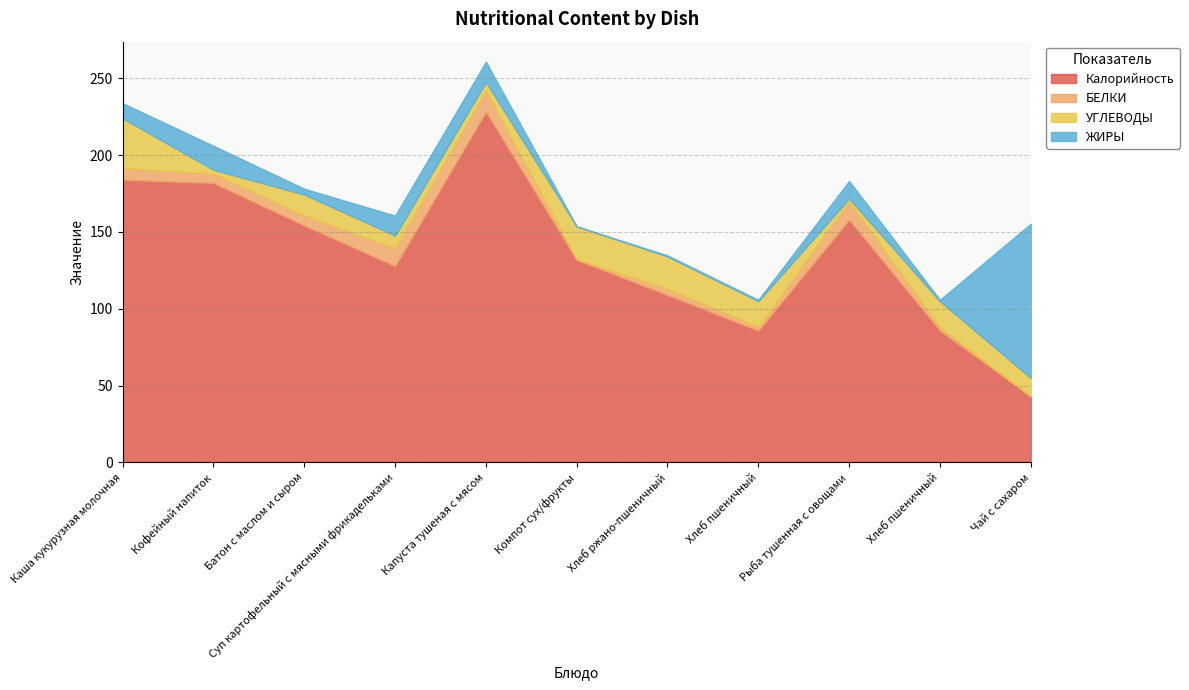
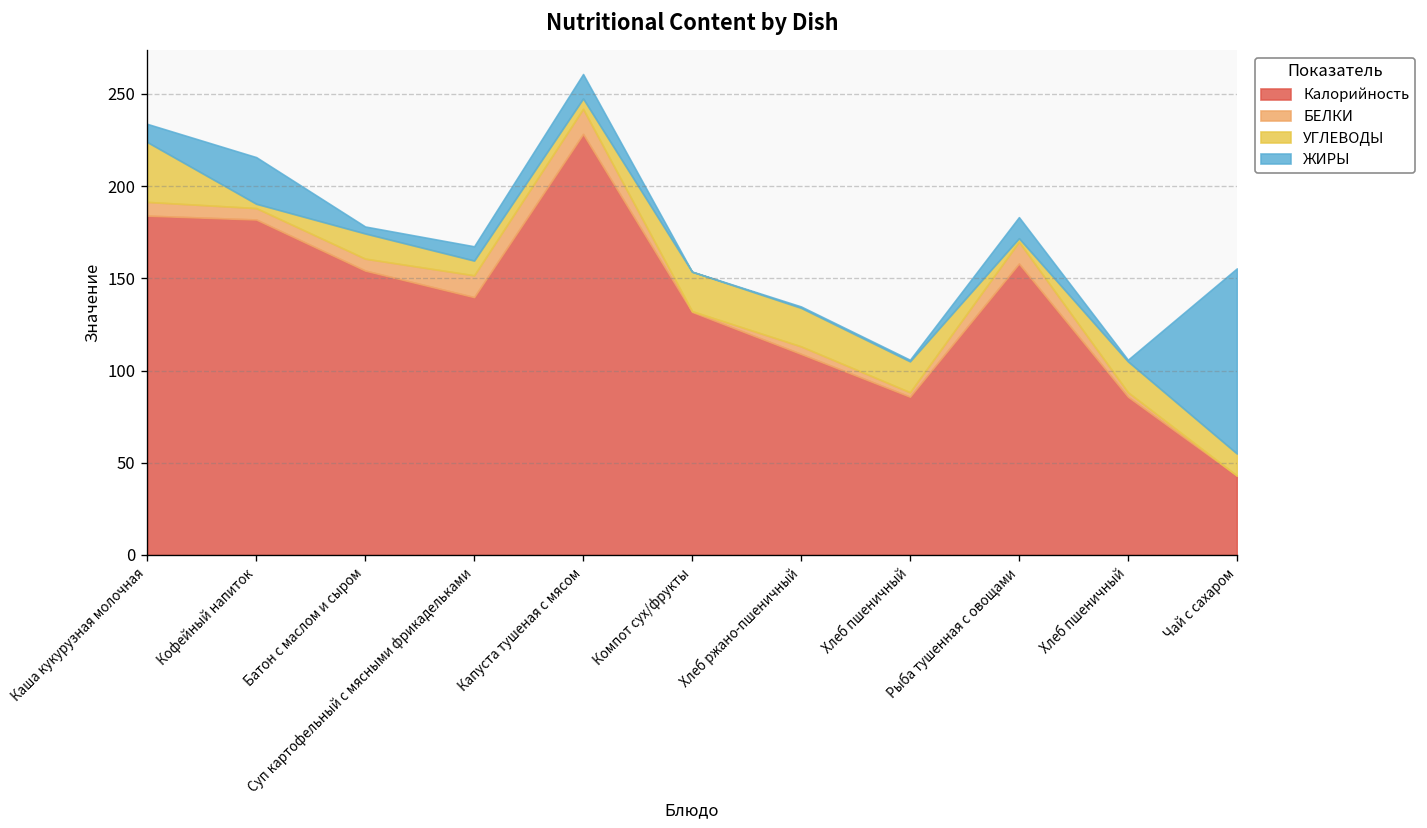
ЖИРЫ, Кофейный напиток: 16 -> 25
Калорийность, Суп картофельный с мясными фрикадельками: 128 -> 140
ЖИРЫ, Суп картофельный с мясными фрикадельками: 13 -> 8
